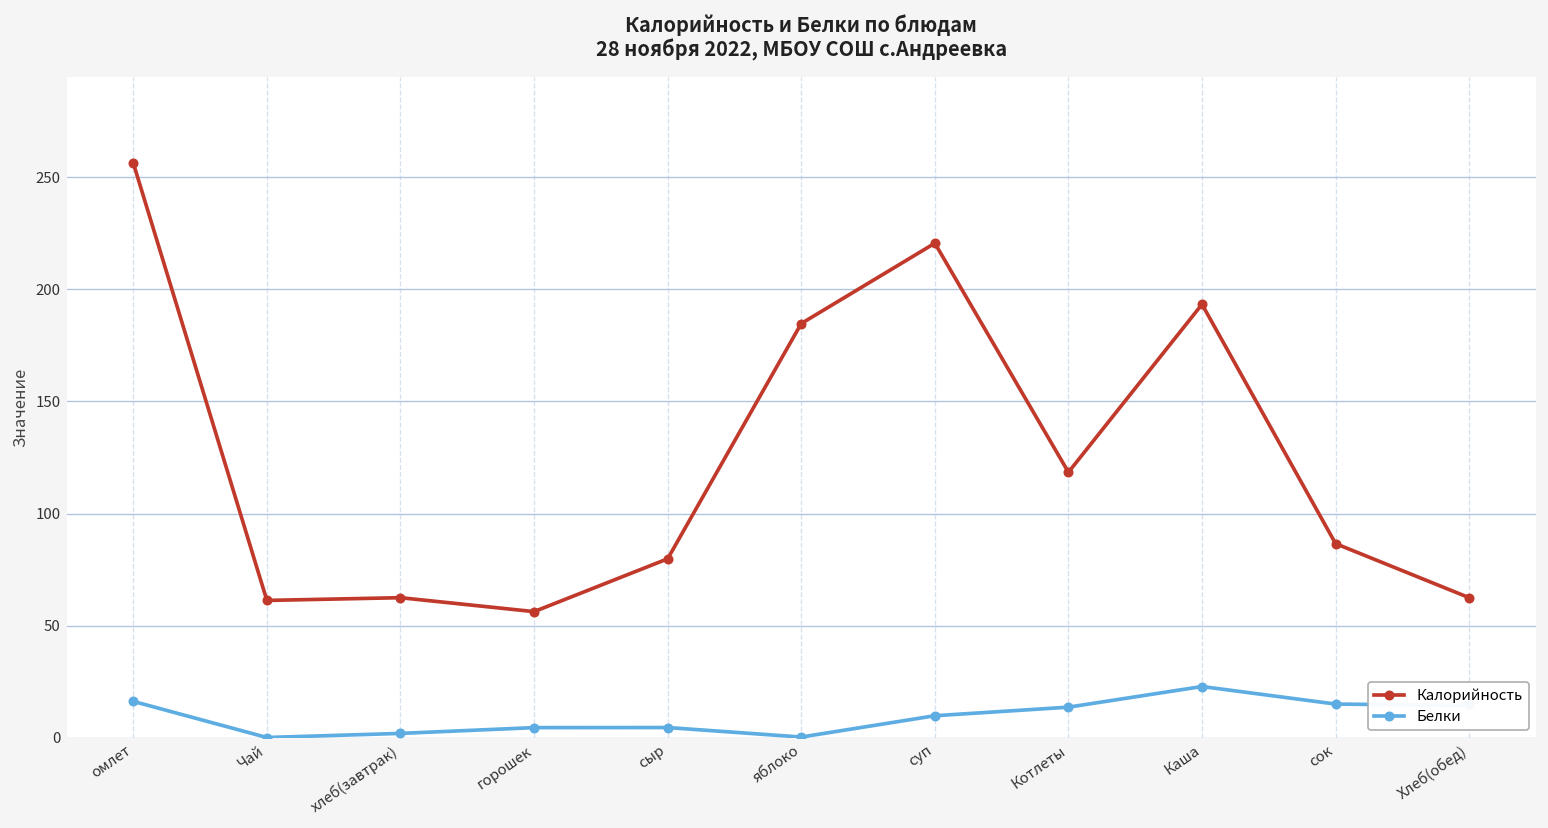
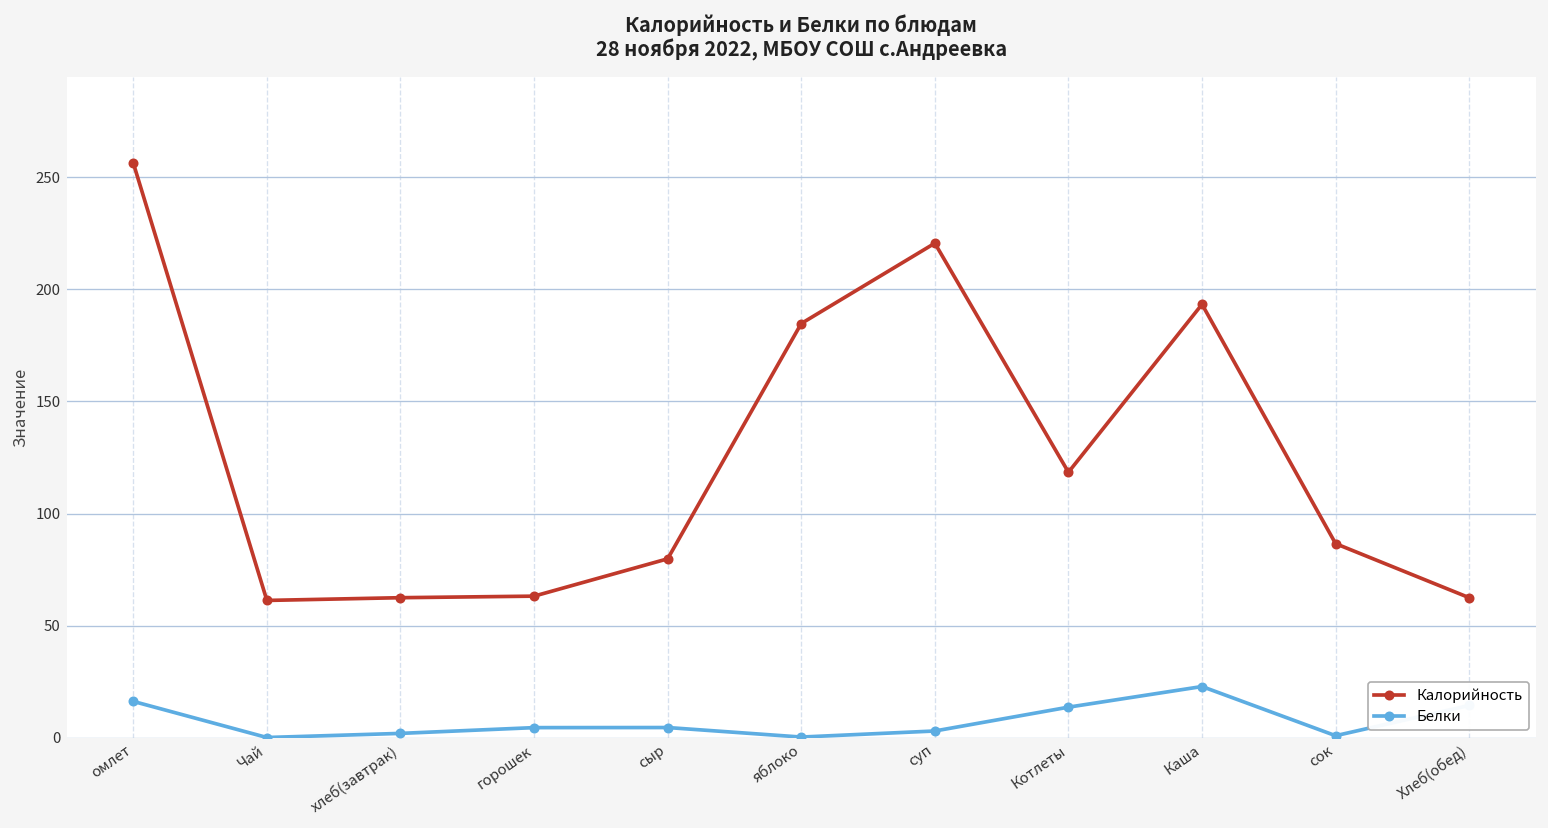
Калорийность, горошек: 56 -> 63
Белки, суп: 10 -> 3
Белки, сок: 15 -> 1
